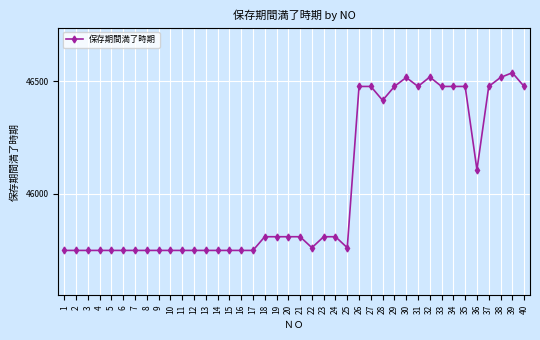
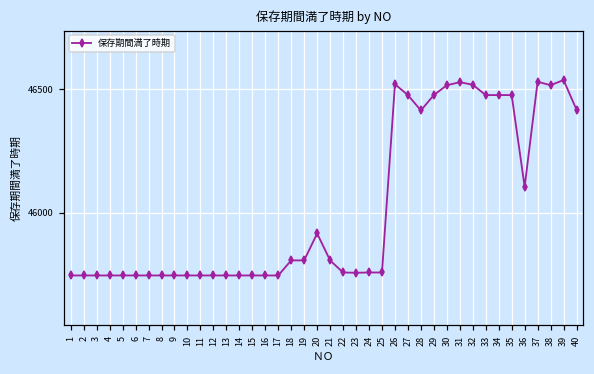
20: 45810 -> 45920
23: 45810 -> 45760
24: 45810 -> 45760
26: 46480 -> 46520
31: 46480 -> 46530
37: 46480 -> 46530
40: 46480 -> 46420
